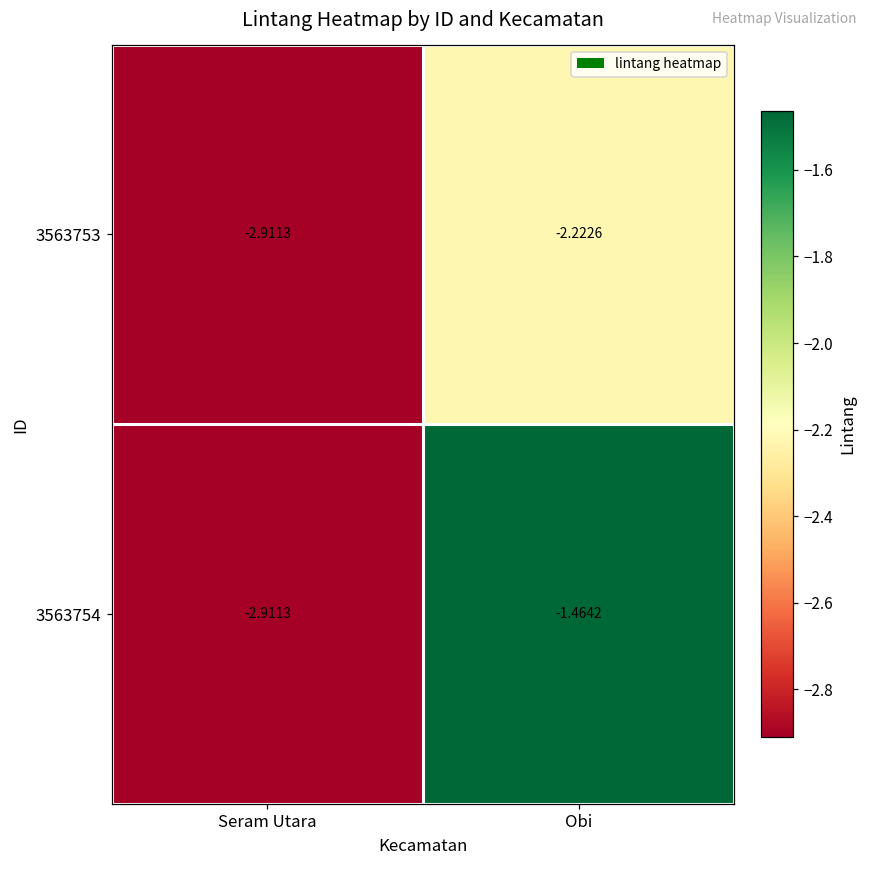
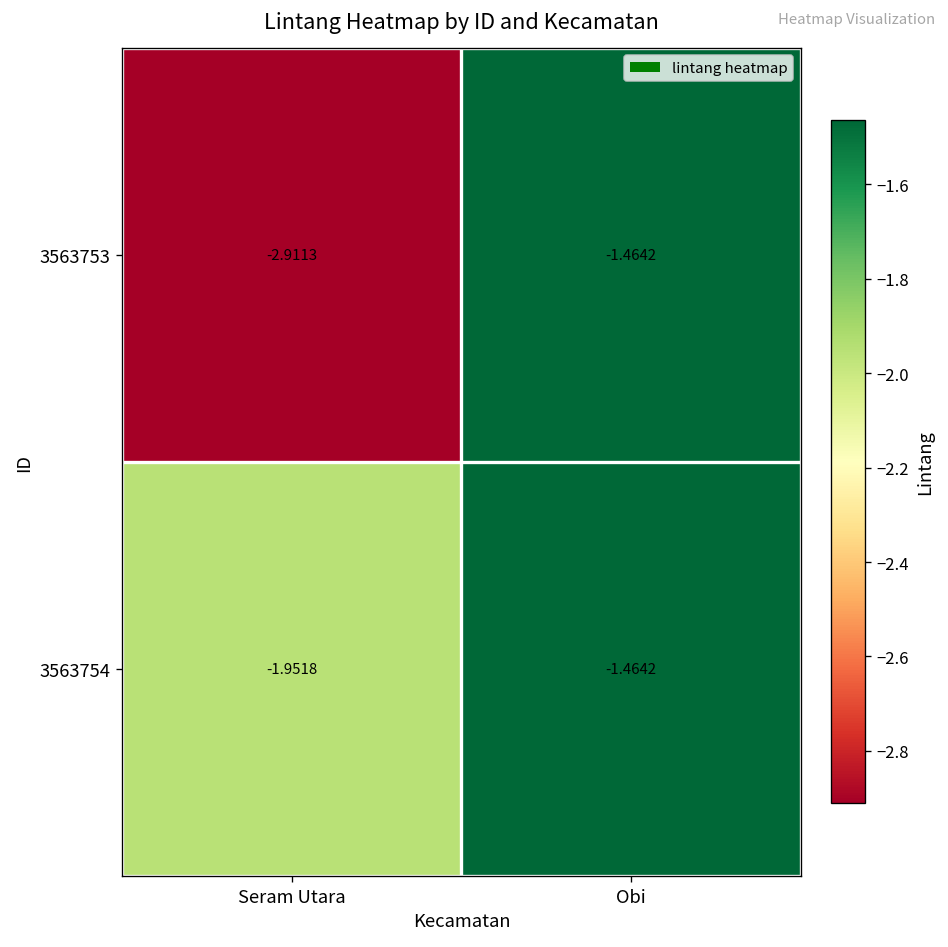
3563753, Obi: -2.2226 -> -1.4642
3563754, Seram Utara: -2.9113 -> -1.9518
